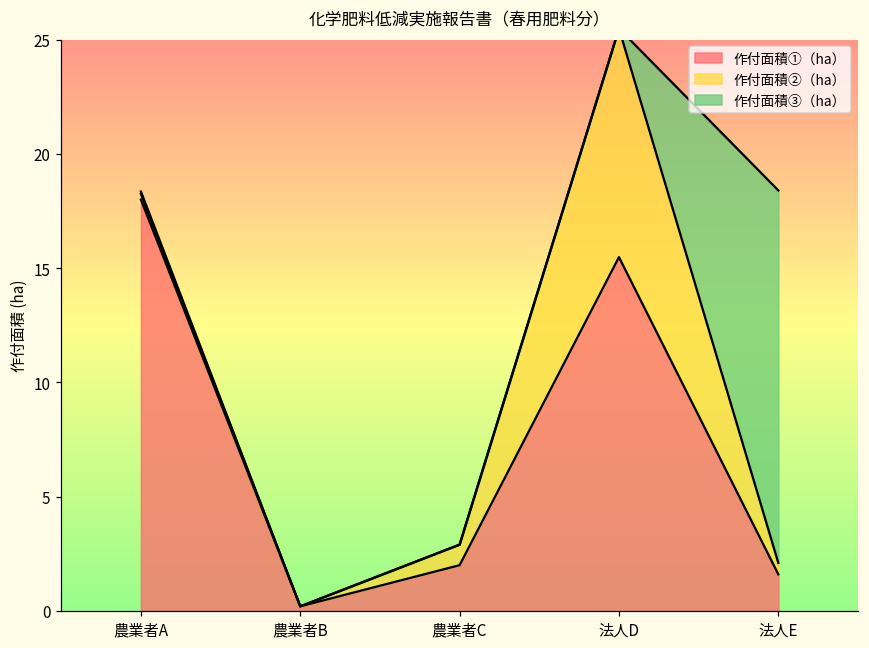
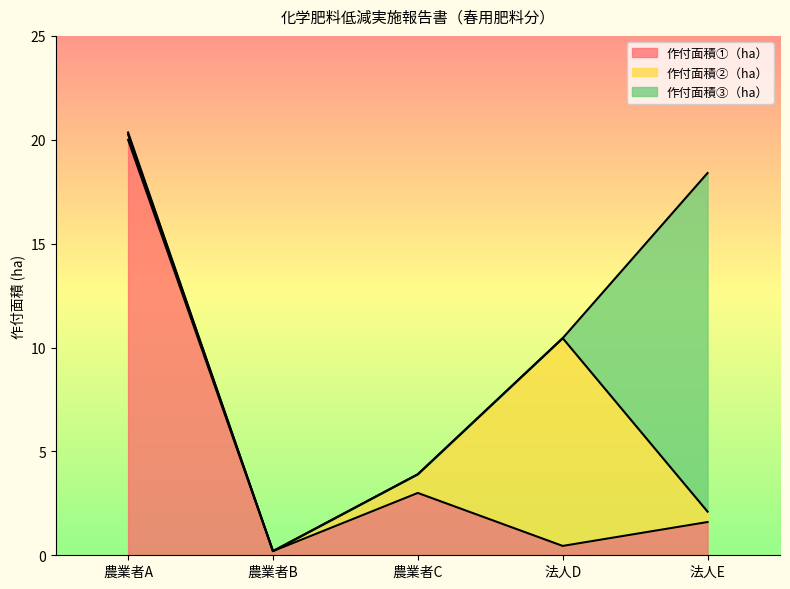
作付面積①（ha）, 農業者A: 18 -> 20
作付面積①（ha）, 農業者C: 2 -> 3
作付面積①（ha）, 法人D: 15.5 -> 0.5
